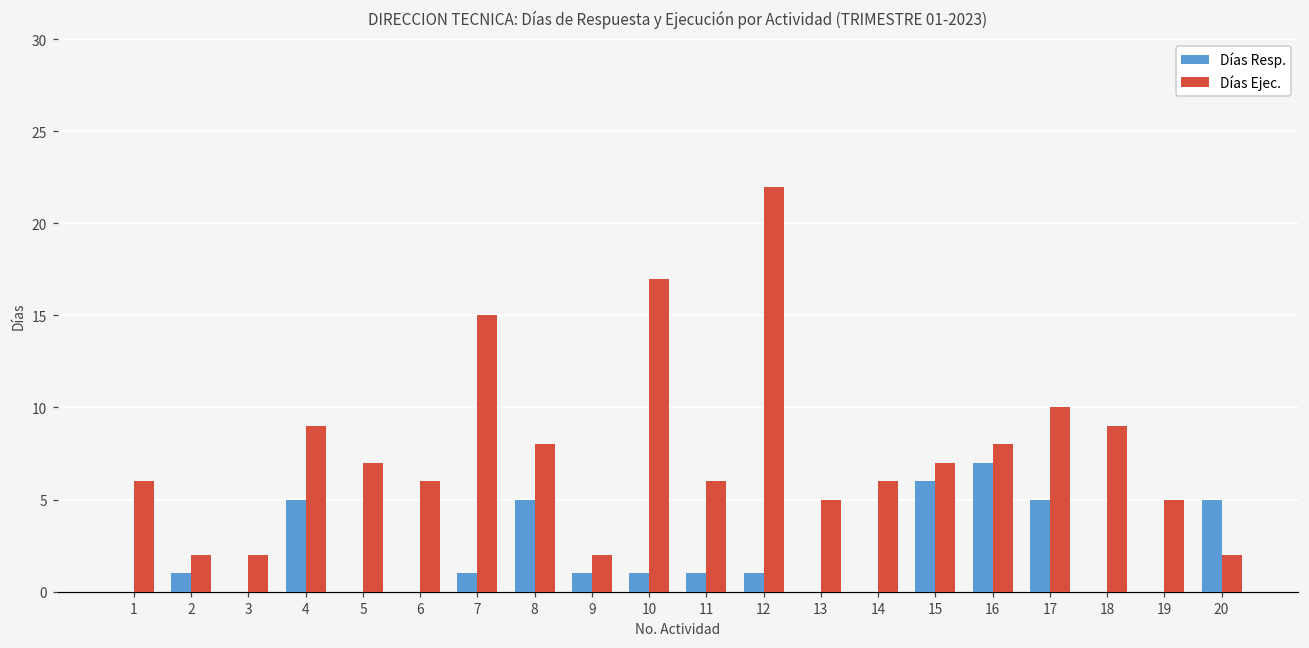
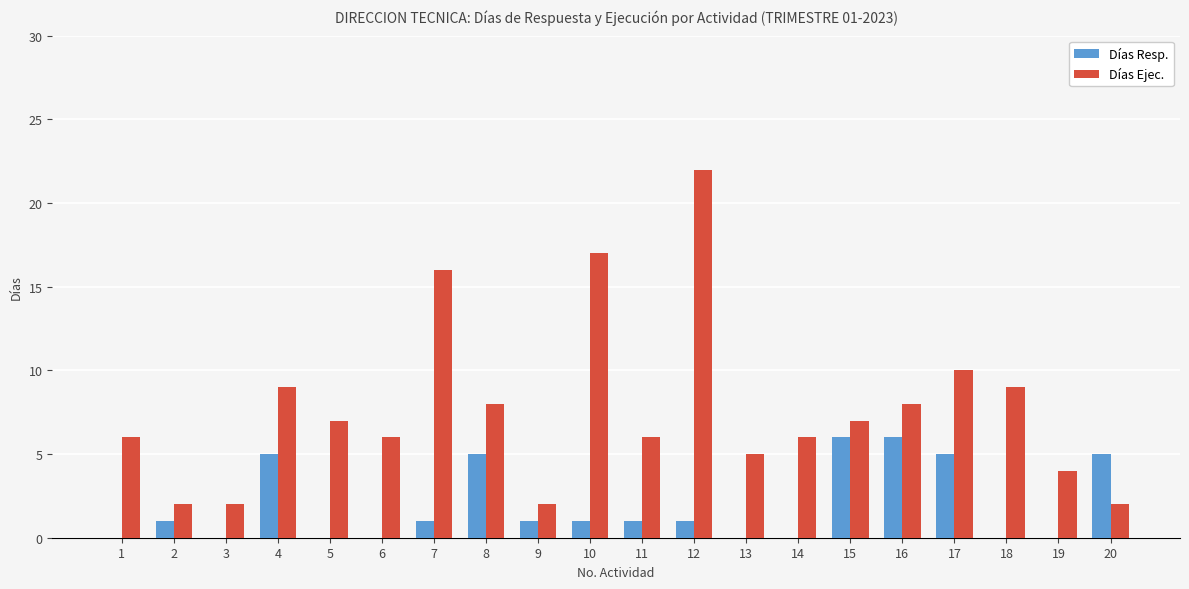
Días Ejec., 7: 15 -> 16
Días Resp., 16: 7 -> 6
Días Ejec., 19: 5 -> 4
